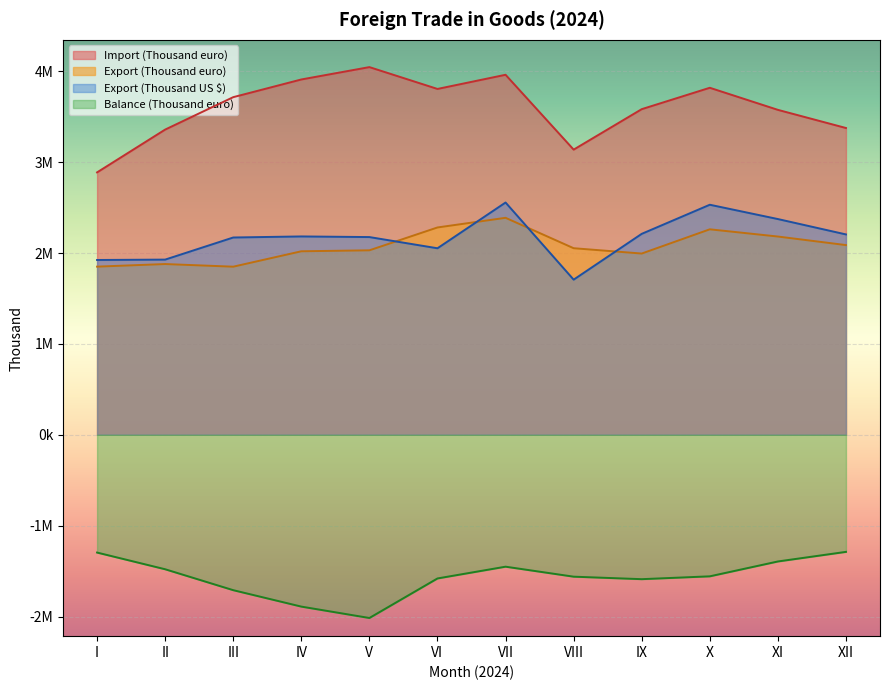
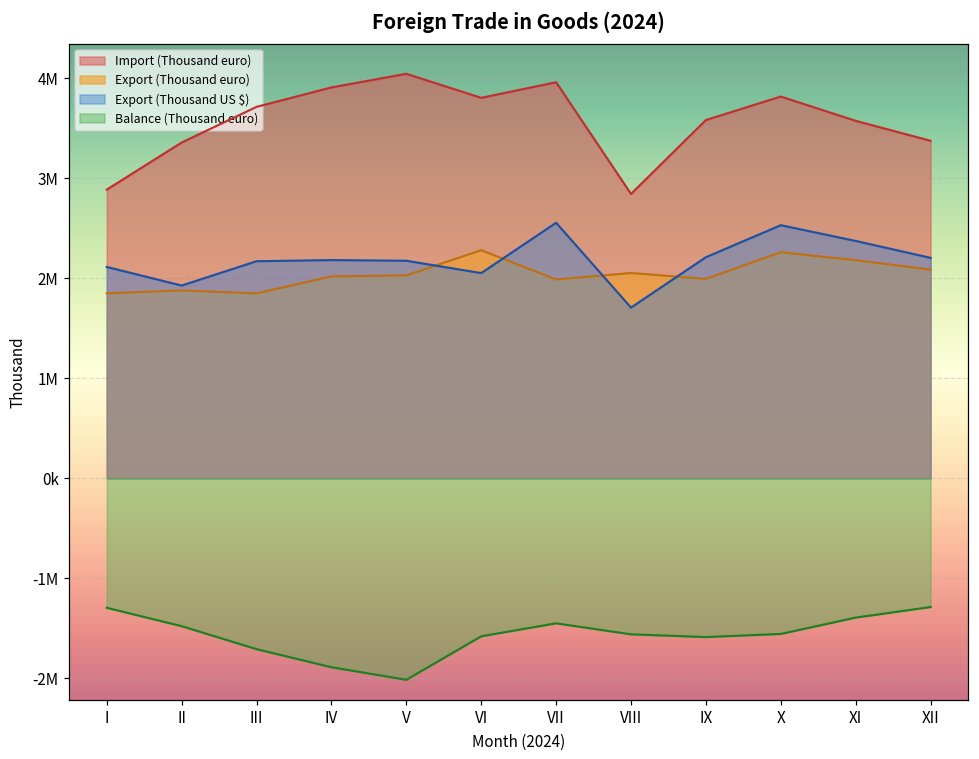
Export (Thousand US $), I: 1900000 -> 2100000
Export (Thousand euro), VII: 2400000 -> 2000000
Import (Thousand euro), VIII: 3100000 -> 2800000
